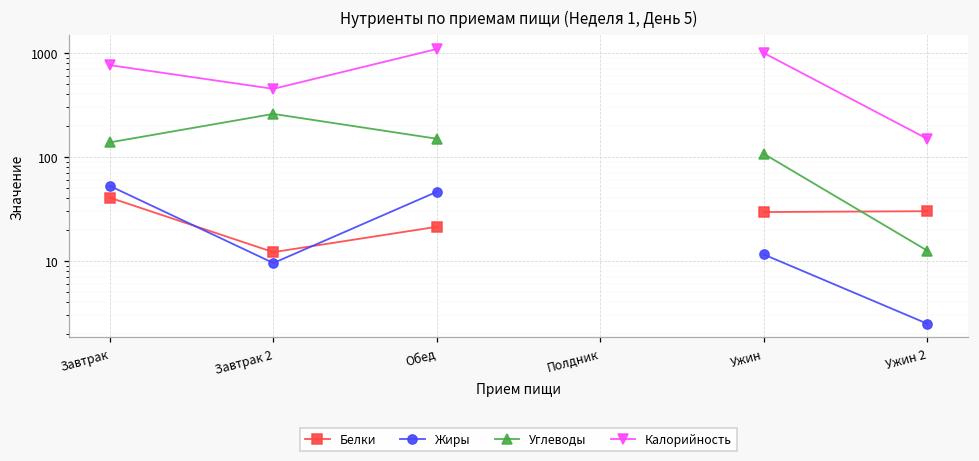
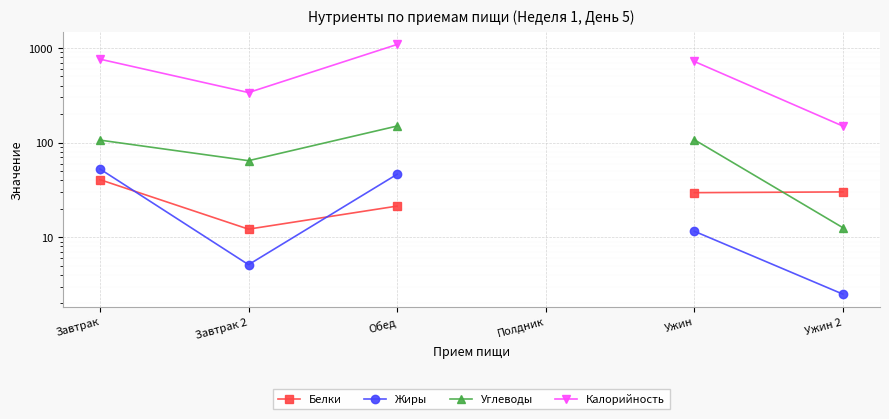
Углеводы, Завтрак: 140 -> 110
Жиры, Завтрак 2: 10 -> 5
Углеводы, Завтрак 2: 260 -> 60
Калорийность, Завтрак 2: 500 -> 340
Калорийность, Ужин: 1000 -> 700
